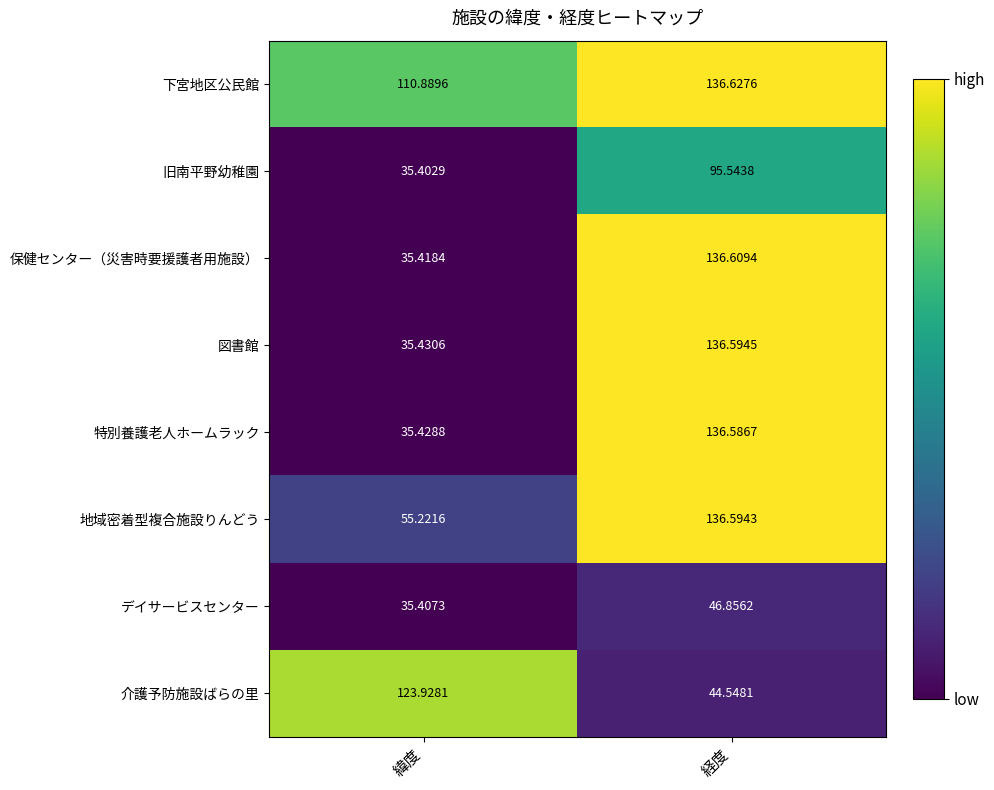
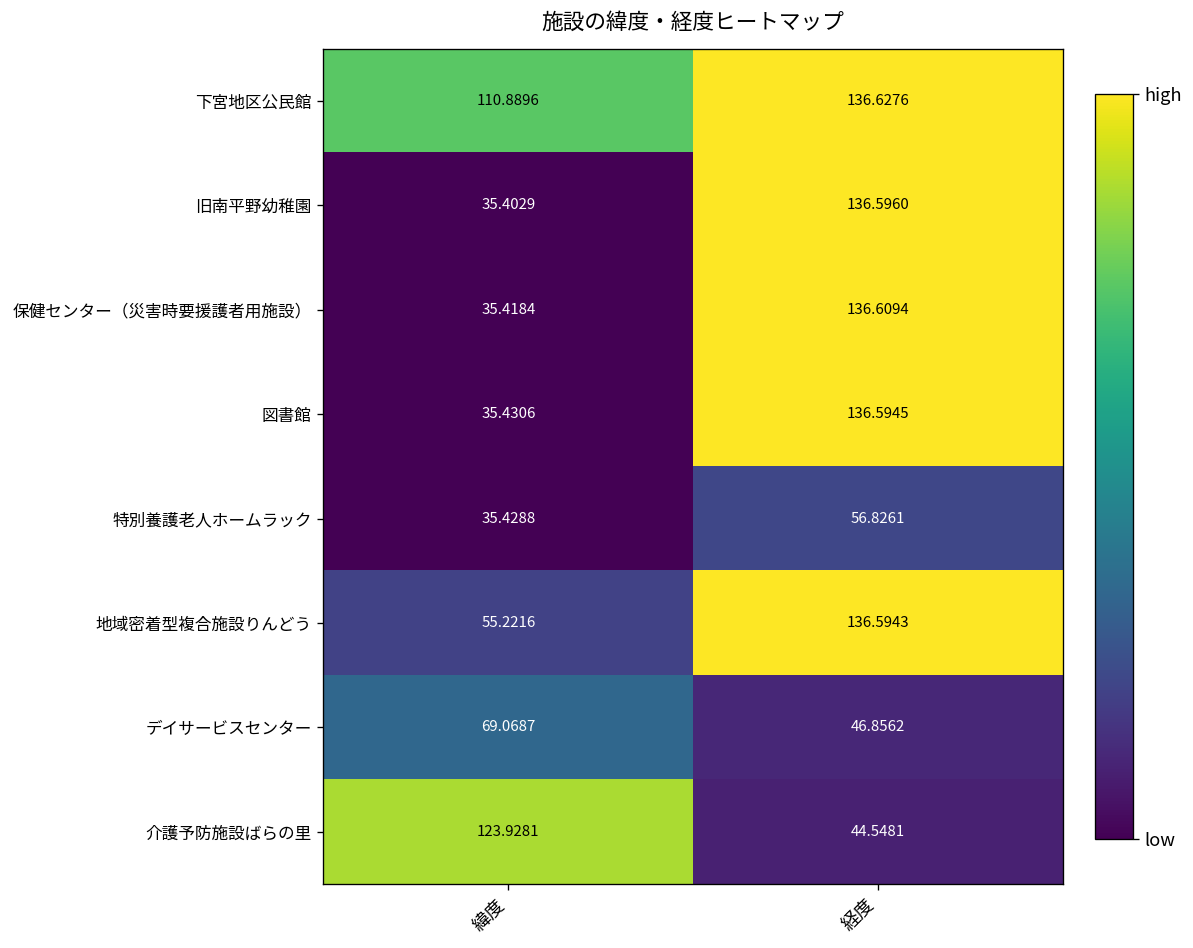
旧南平野幼稚園, 経度: 95.5438 -> 136.5960
特別養護老人ホームラック, 経度: 136.5867 -> 56.8261
デイサービスセンター, 緯度: 35.4073 -> 69.0687
